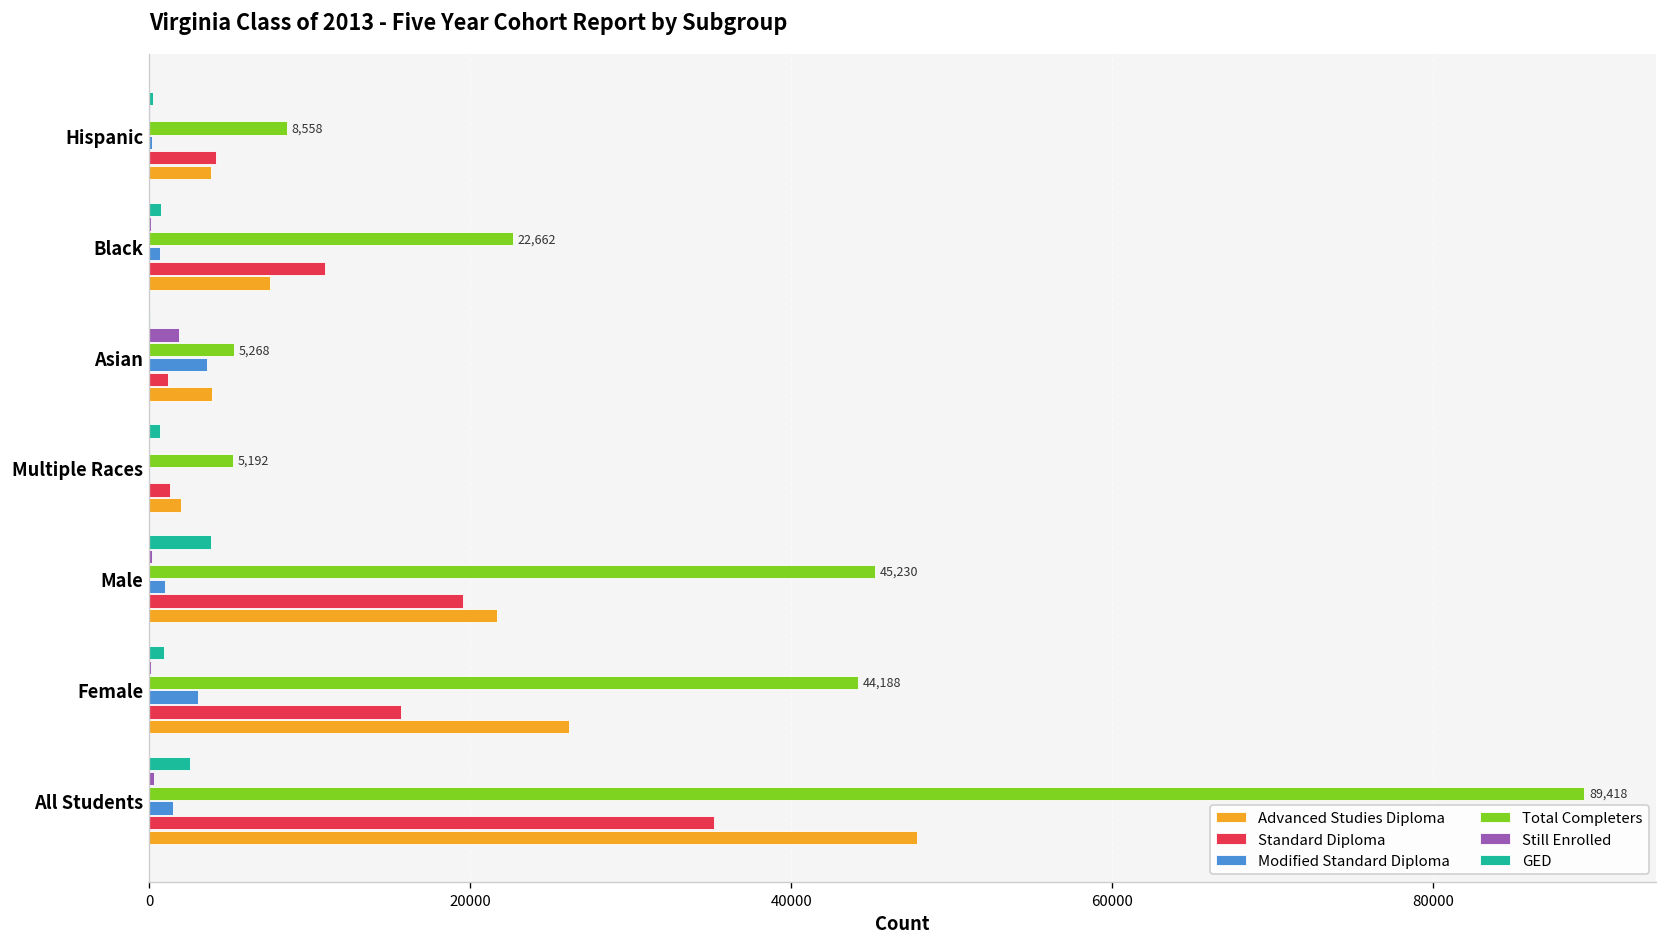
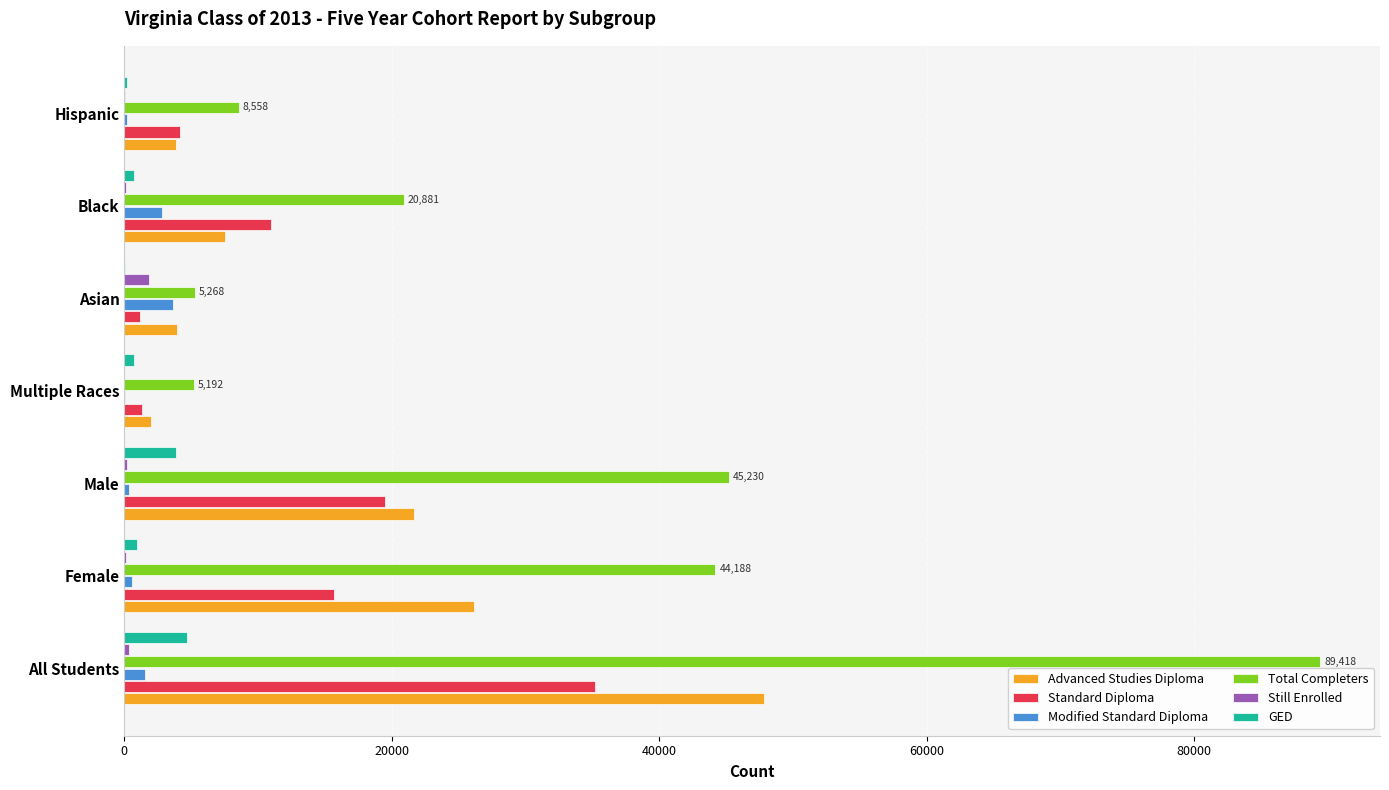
Total Completers, Black: 22,662 -> 20,881
Modified Standard Diploma, Black: 700 -> 2800
Modified Standard Diploma, Male: 1000 -> 400
Modified Standard Diploma, Female: 3000 -> 500
GED, All Students: 2600 -> 4700
